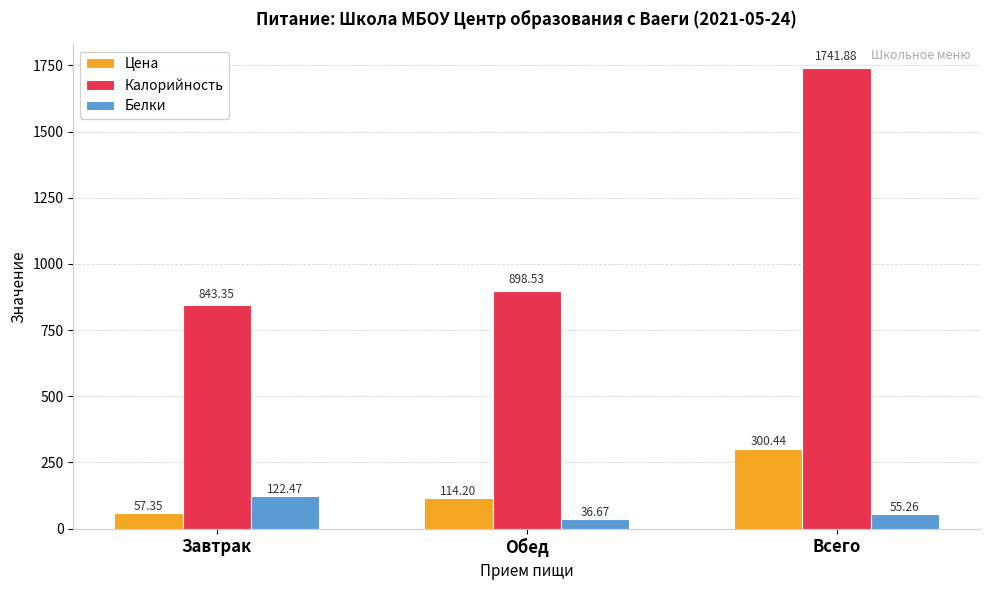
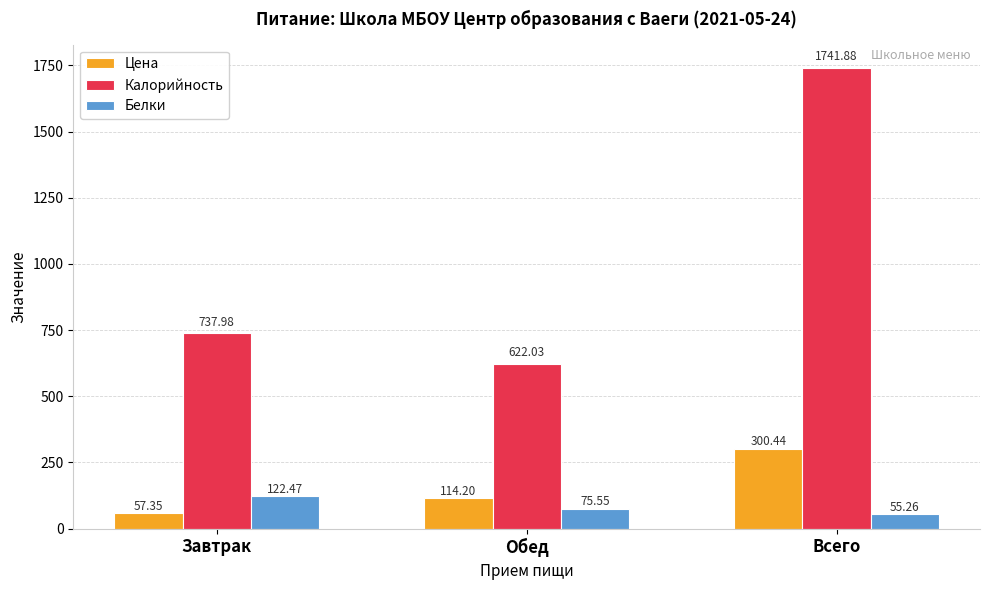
Калорийность, Завтрак: 843.35 -> 737.98
Калорийность, Обед: 898.53 -> 622.03
Белки, Обед: 36.67 -> 75.55
